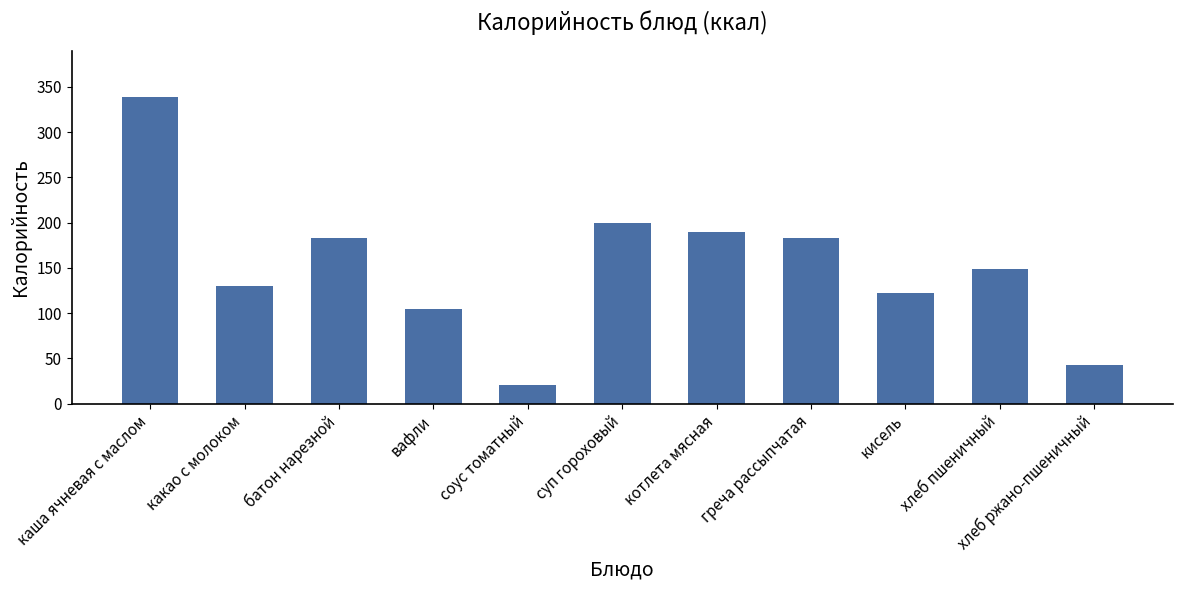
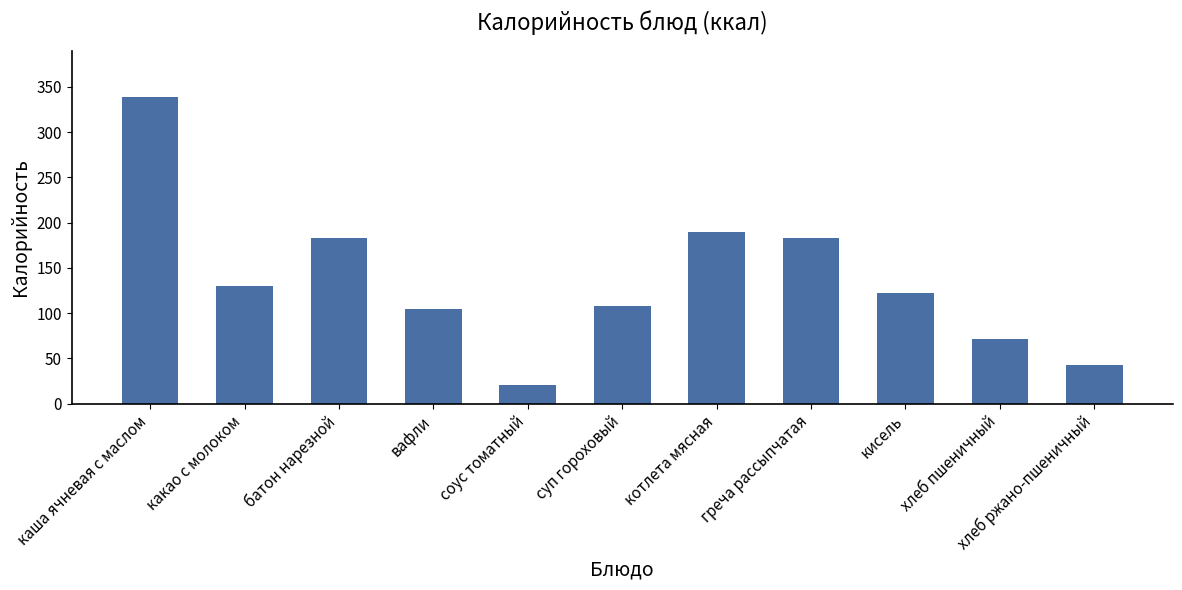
суп гороховый: 200 -> 110
хлеб пшеничный: 150 -> 70
